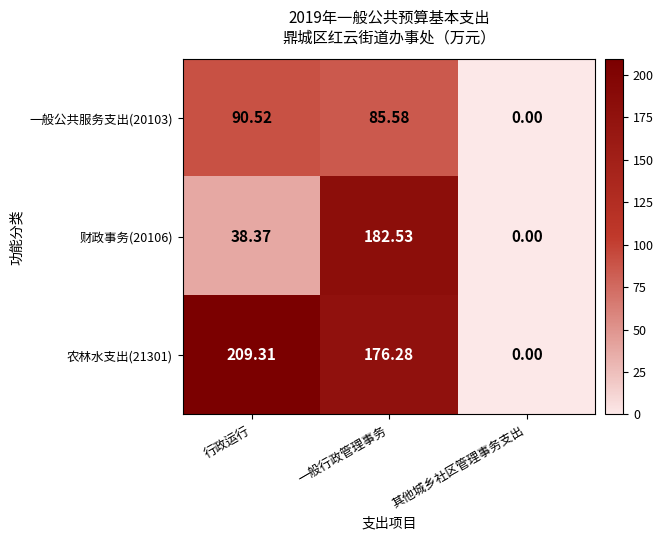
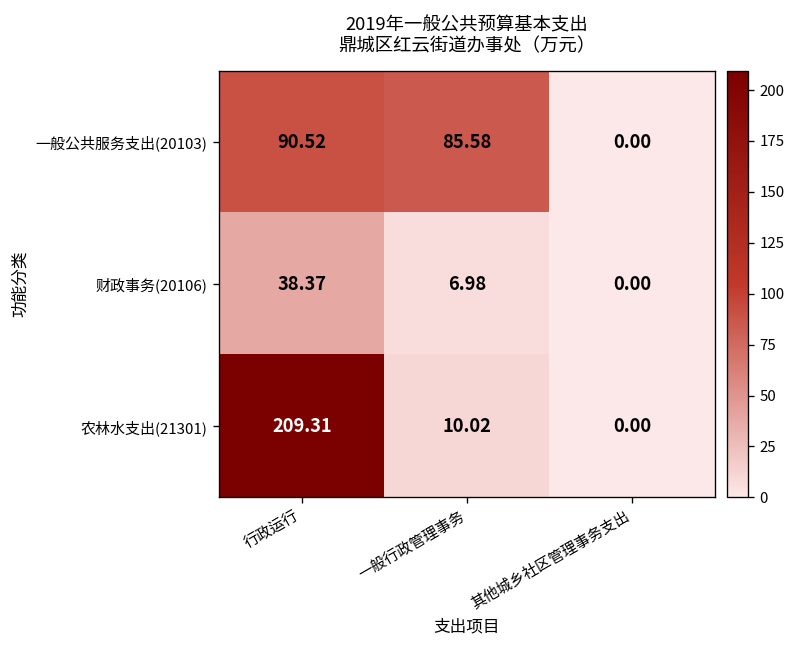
财政事务(20106), 一般行政管理事务: 182.53 -> 6.98
农林水支出(21301), 一般行政管理事务: 176.28 -> 10.02
